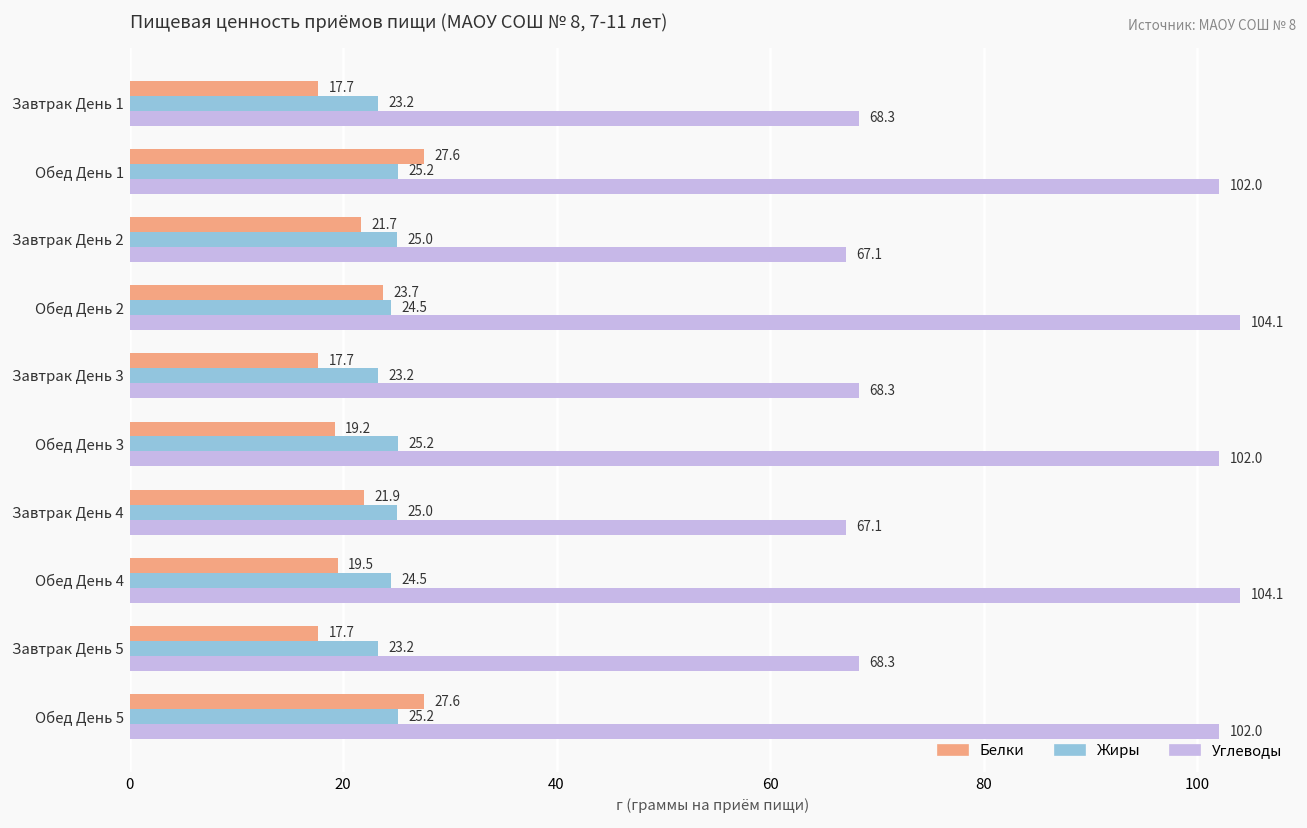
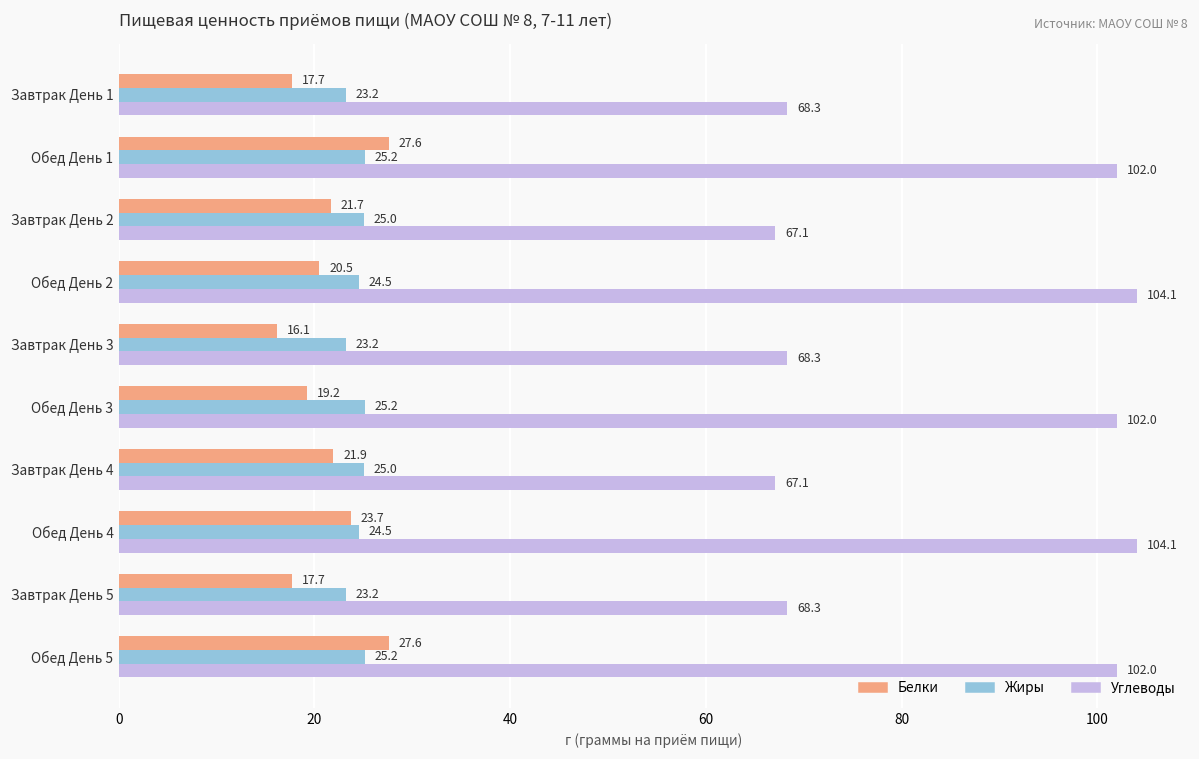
Белки, Обед День 2: 23.7 -> 20.5
Белки, Завтрак День 3: 17.7 -> 16.1
Белки, Обед День 4: 19.5 -> 23.7
